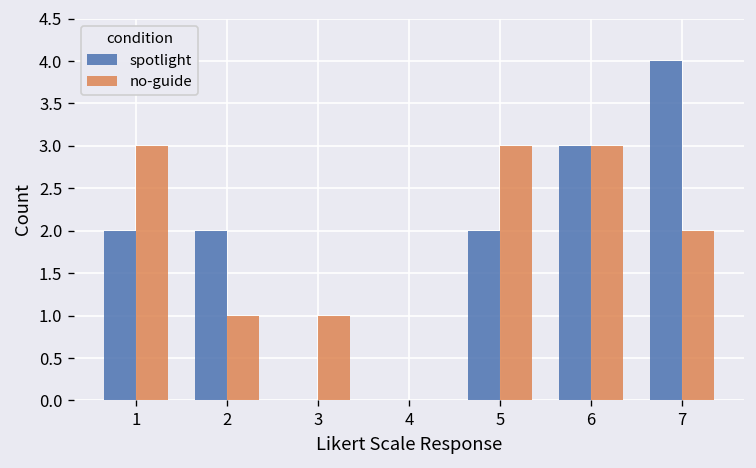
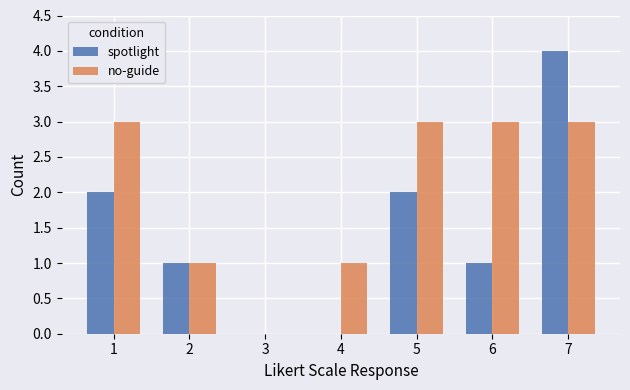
spotlight, 2: 2 -> 1
no-guide, 3: 1 -> 0
no-guide, 4: 0 -> 1
spotlight, 6: 3 -> 1
no-guide, 7: 2 -> 3
